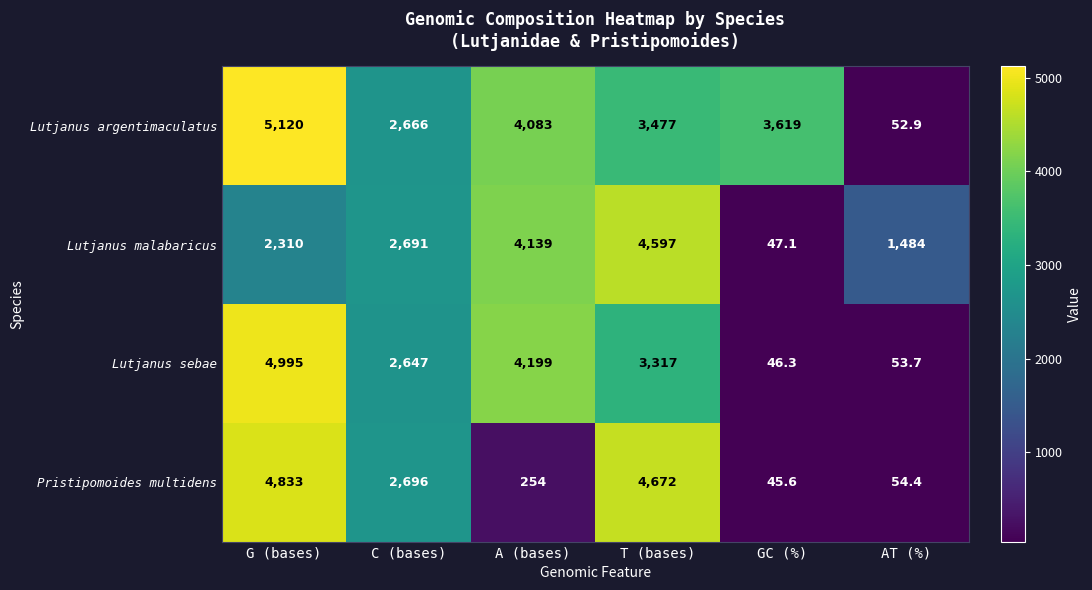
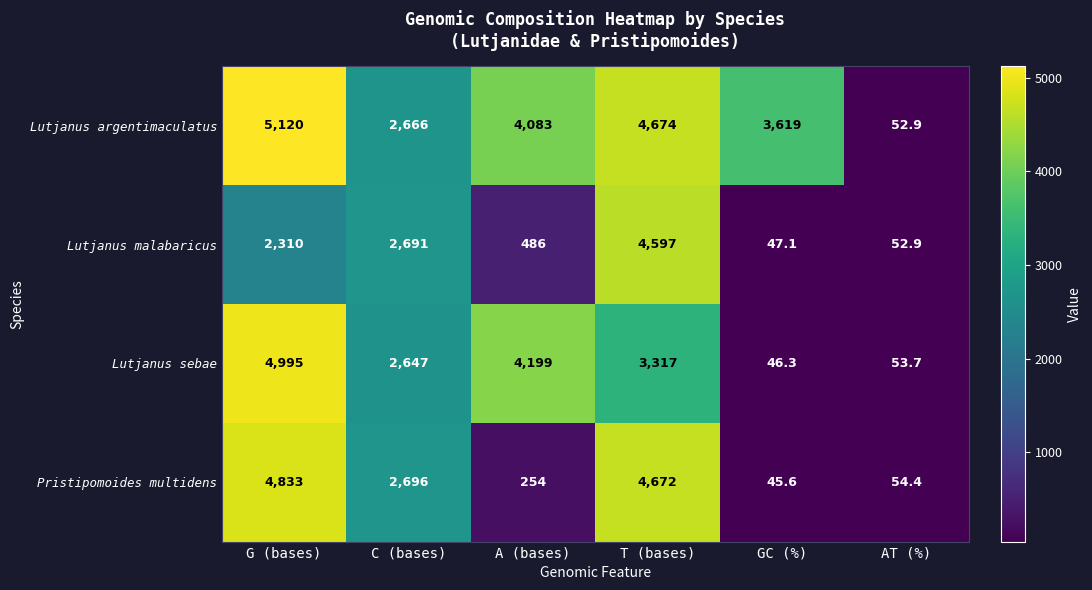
Lutjanus argentimaculatus, T (bases): 3,477 -> 4,674
Lutjanus malabaricus, A (bases): 4,139 -> 486
Lutjanus malabaricus, AT (%): 1,484 -> 52.9
